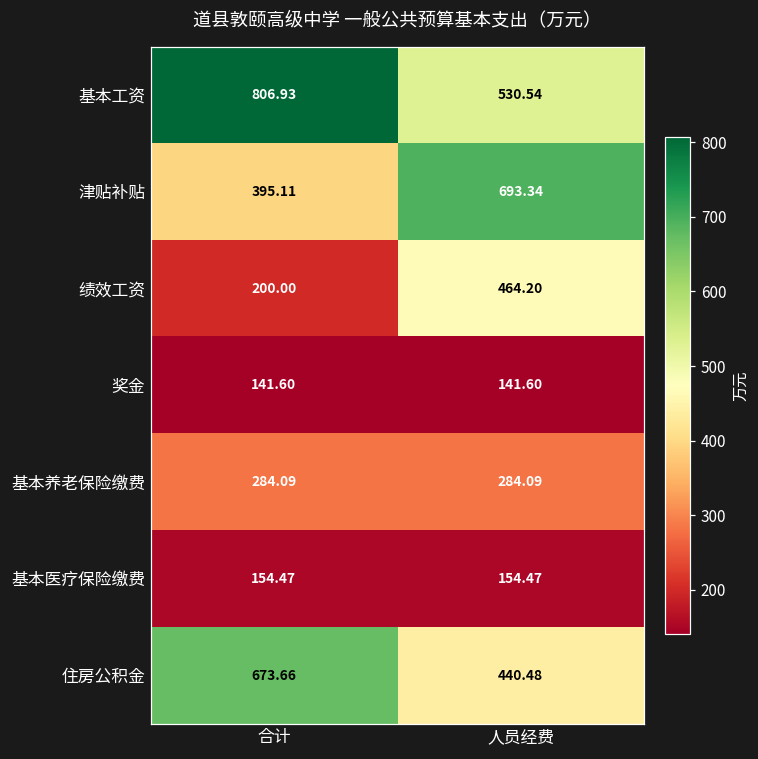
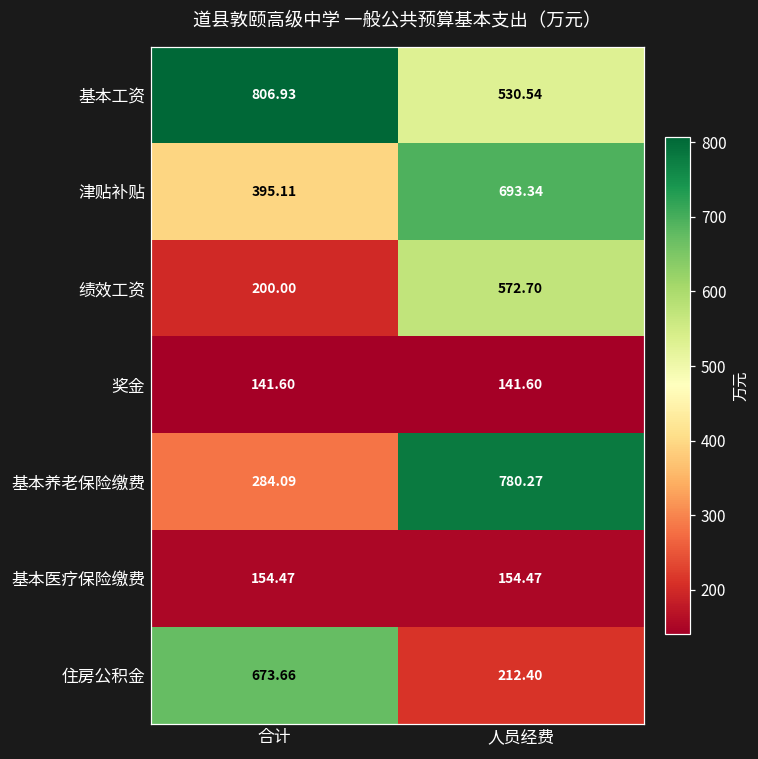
绩效工资, 人员经费: 464.20 -> 572.70
基本养老保险缴费, 人员经费: 284.09 -> 780.27
住房公积金, 人员经费: 440.48 -> 212.40
